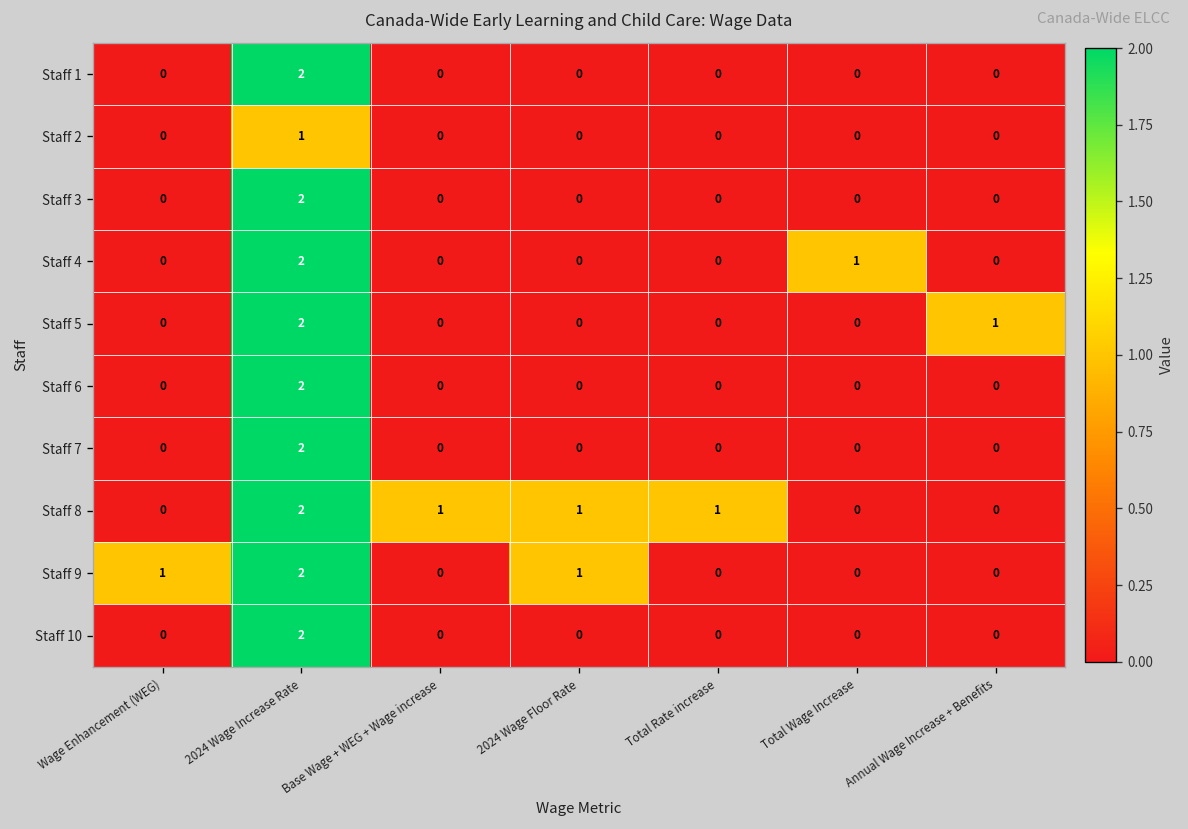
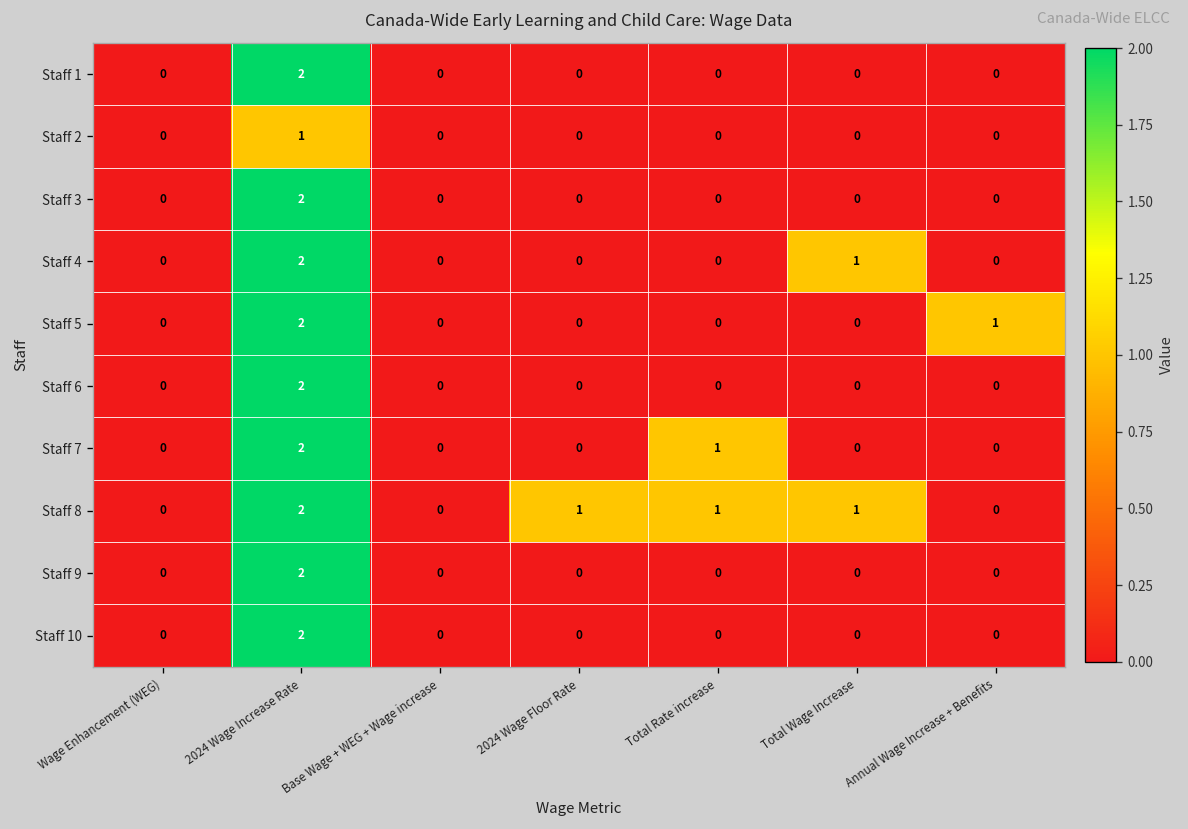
Staff 7, Total Rate increase: 0 -> 1
Staff 8, Base Wage + WEG + Wage increase: 1 -> 0
Staff 8, Total Wage Increase: 0 -> 1
Staff 9, Wage Enhancement (WEG): 1 -> 0
Staff 9, 2024 Wage Floor Rate: 1 -> 0
